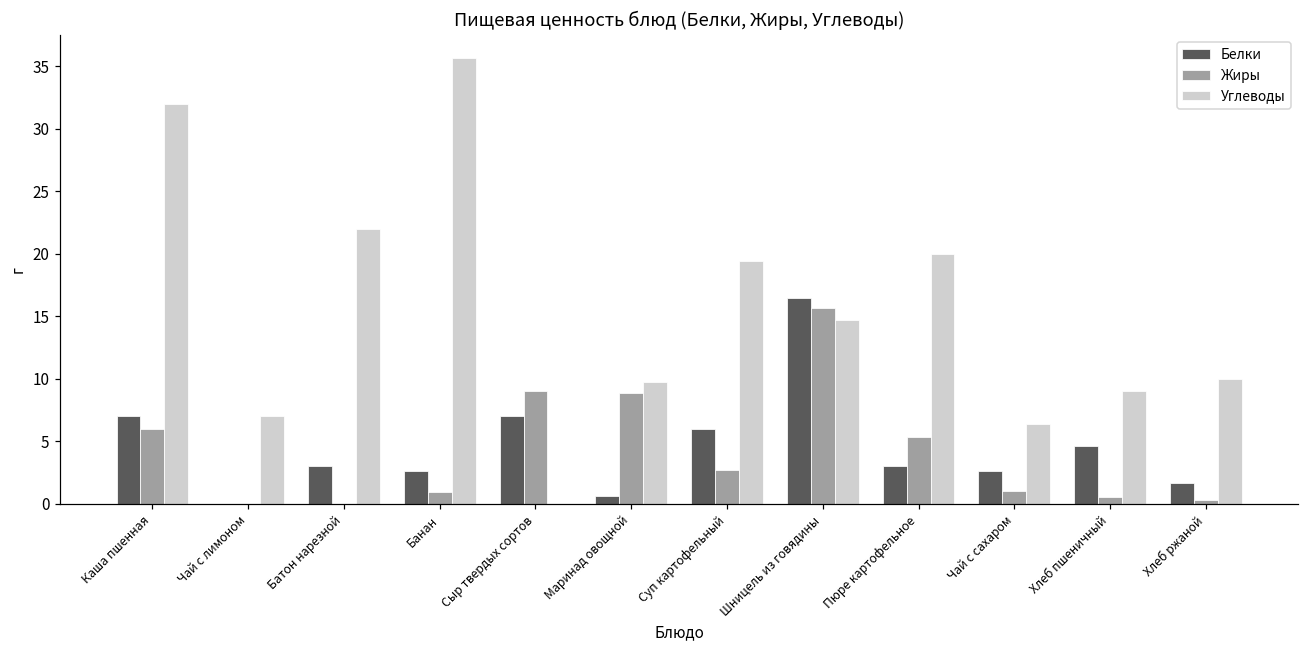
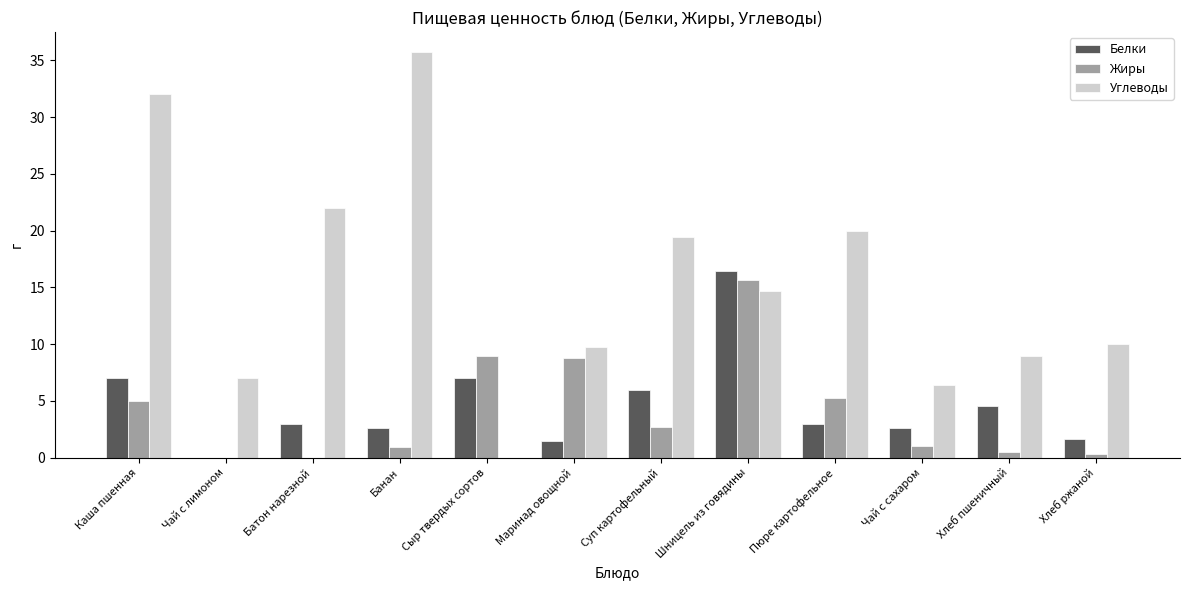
Жиры, Каша пшенная: 6 -> 5
Белки, Маринад овощной: 0.6 -> 1.5
